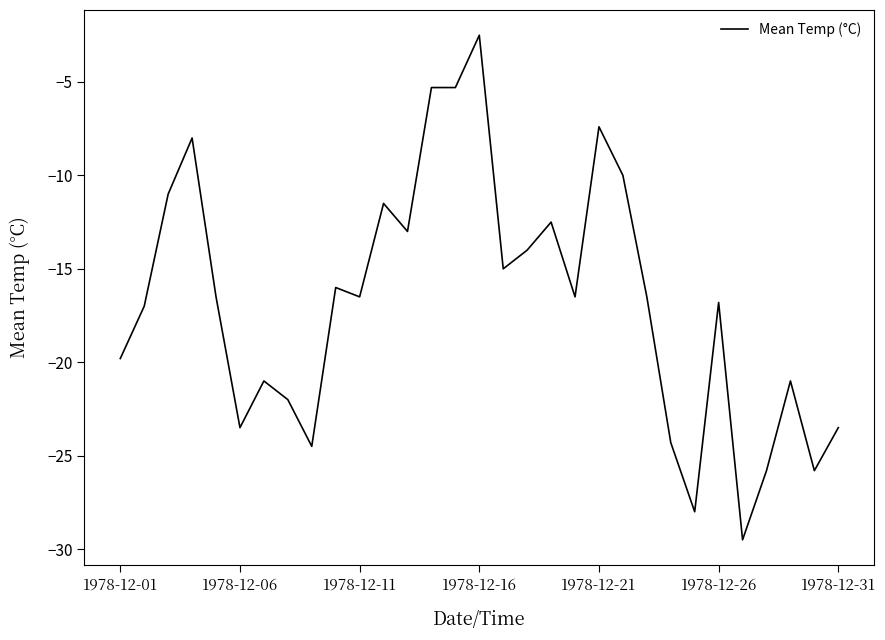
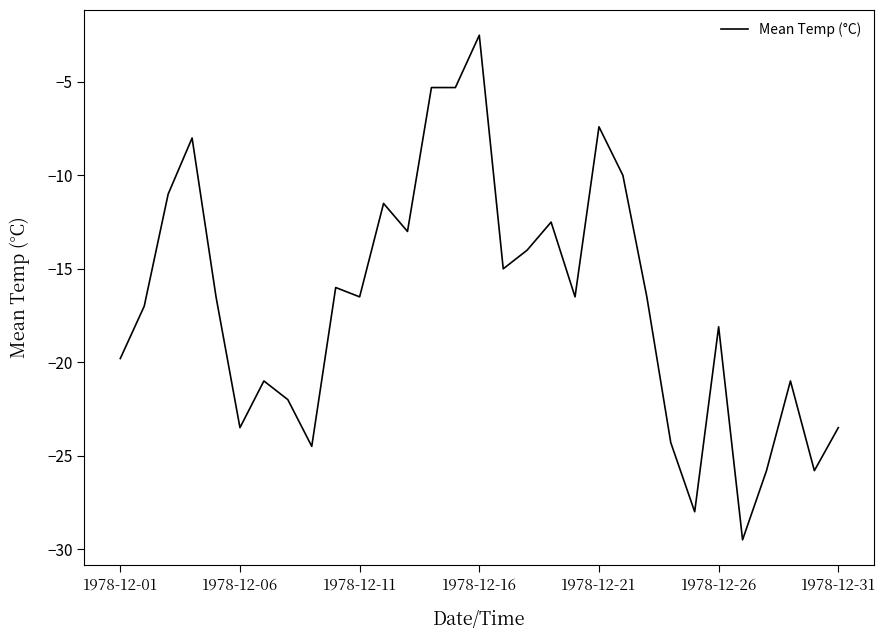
1978-12-26: -16.8 -> -18.1
